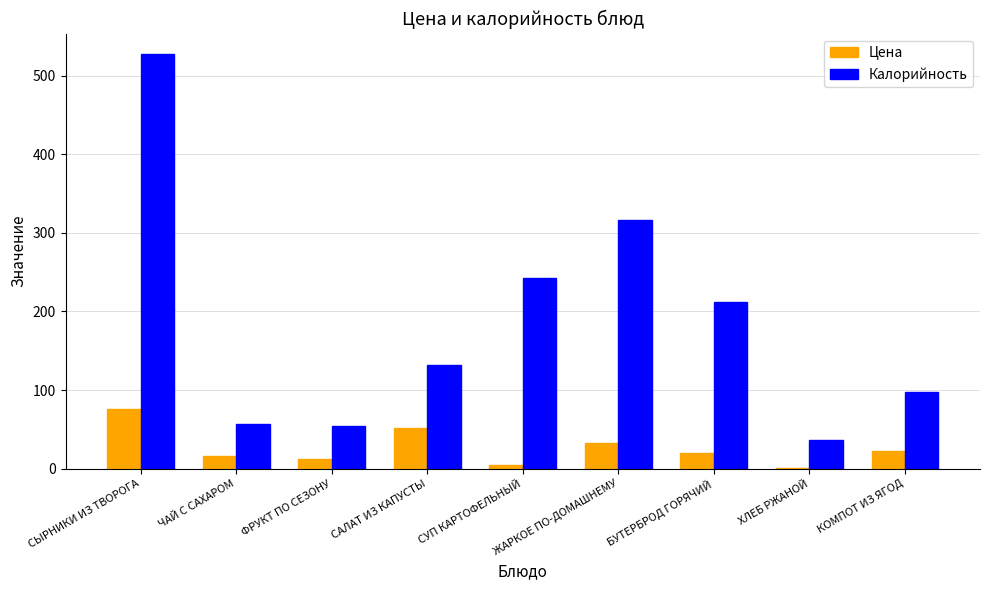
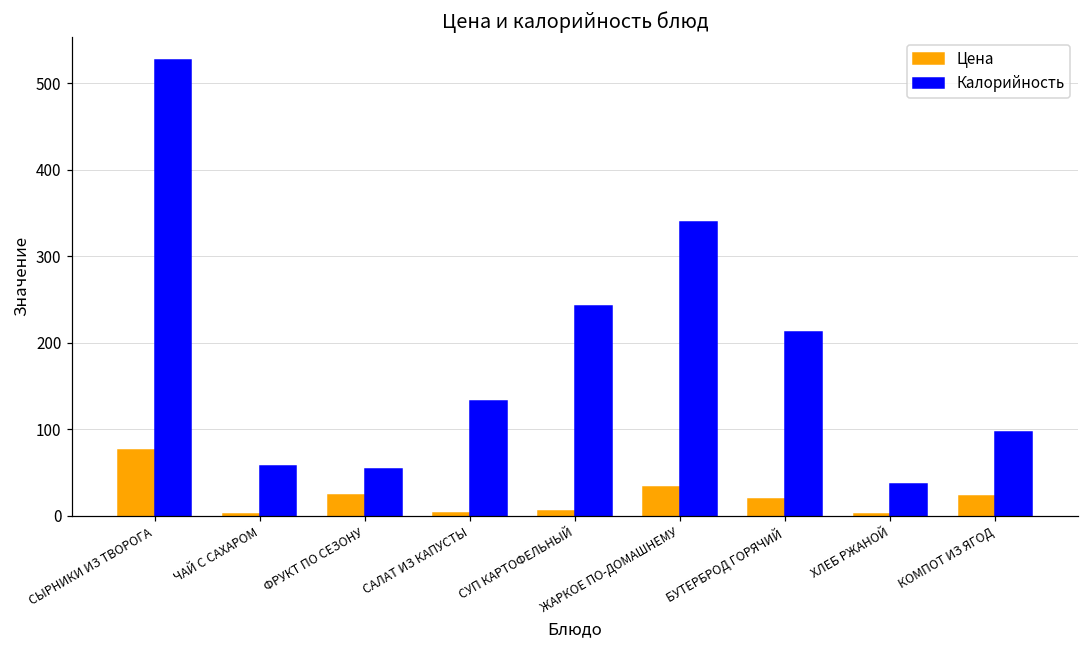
Цена, ЧАЙ С САХАРОМ: 20 -> 0
Цена, ФРУКТ ПО СЕЗОНУ: 10 -> 20
Цена, САЛАТ ИЗ КАПУСТЫ: 50 -> 0
Калорийность, ЖАРКОЕ ПО-ДОМАШНЕМУ: 320 -> 340
